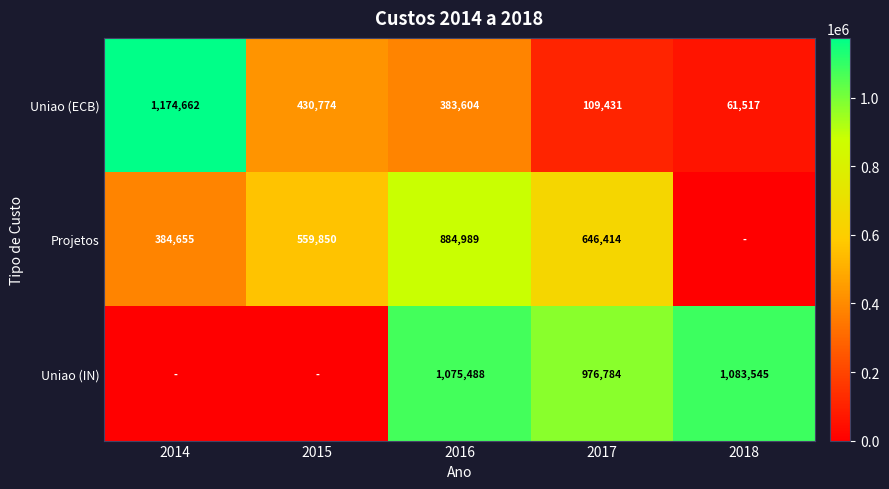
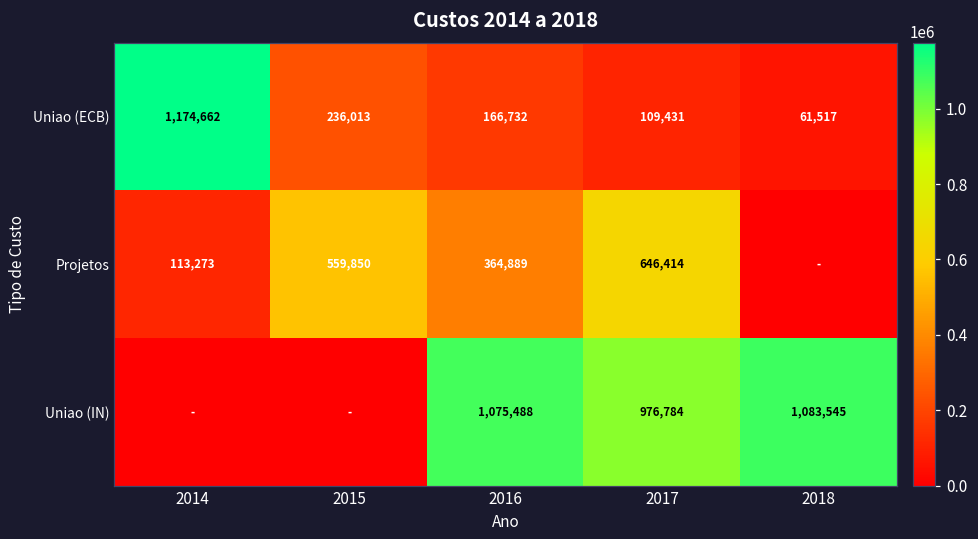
Uniao (ECB), 2015: 430,774 -> 236,013
Uniao (ECB), 2016: 383,604 -> 166,732
Projetos, 2014: 384,655 -> 113,273
Projetos, 2016: 884,989 -> 364,889
